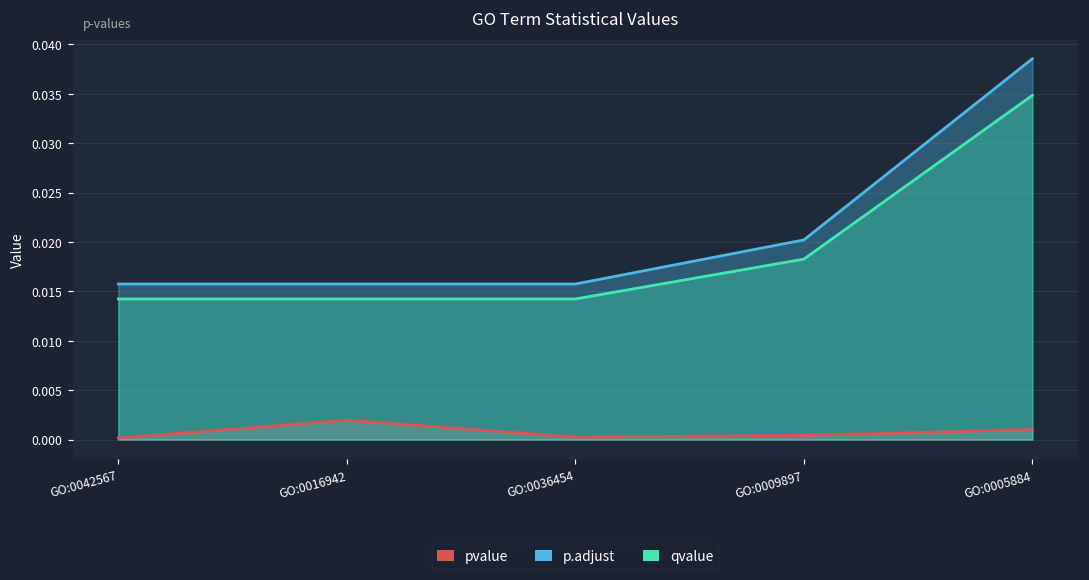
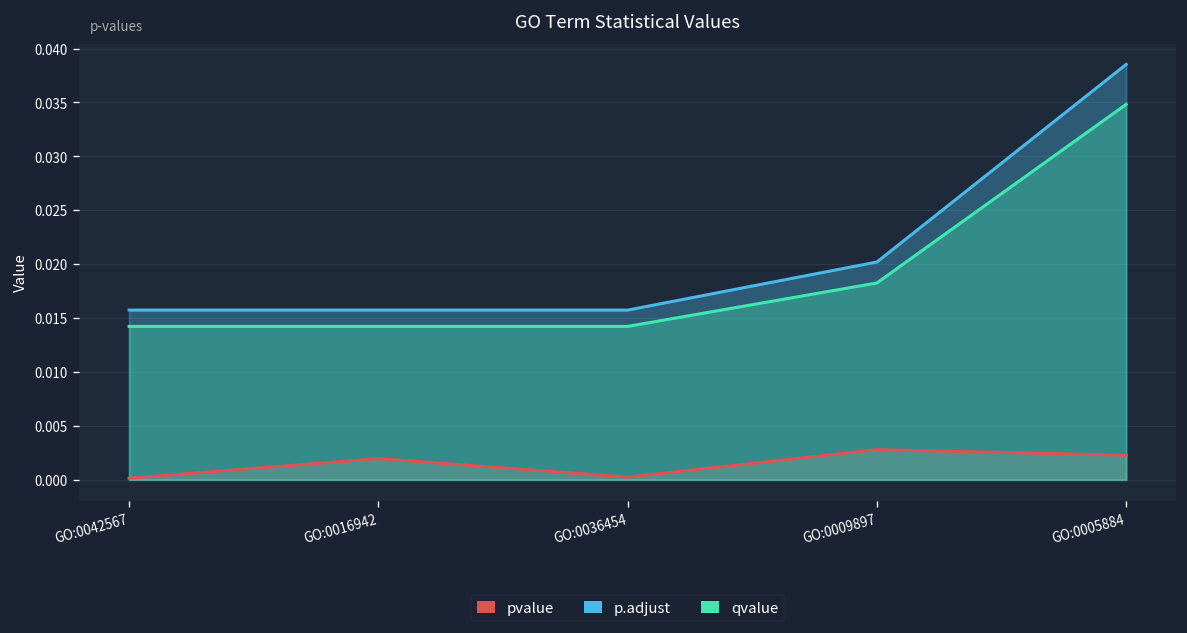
pvalue, GO:0009897: 0.000 -> 0.003
pvalue, GO:0005884: 0.001 -> 0.002
